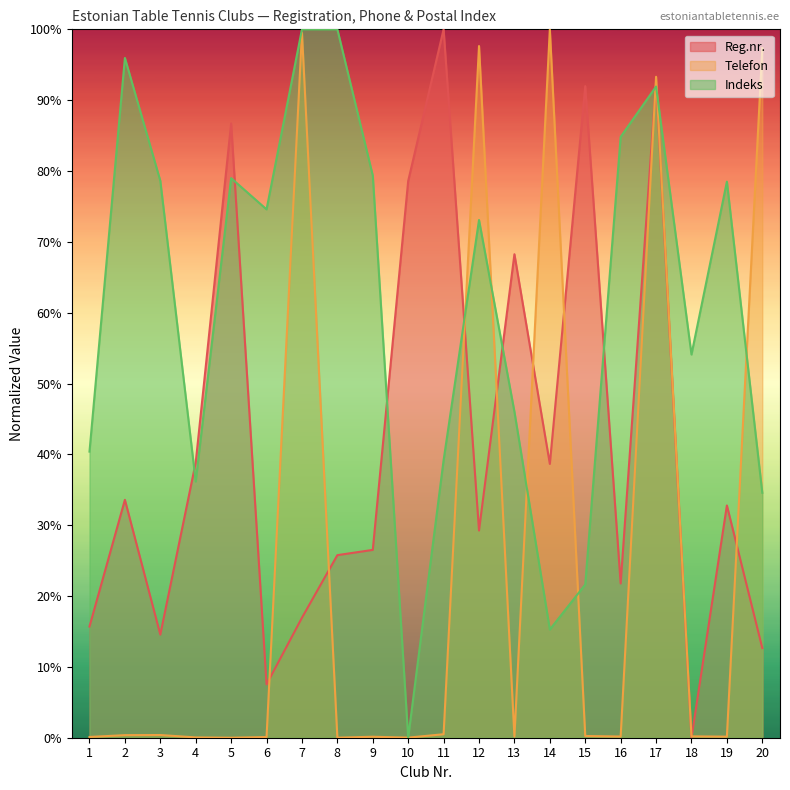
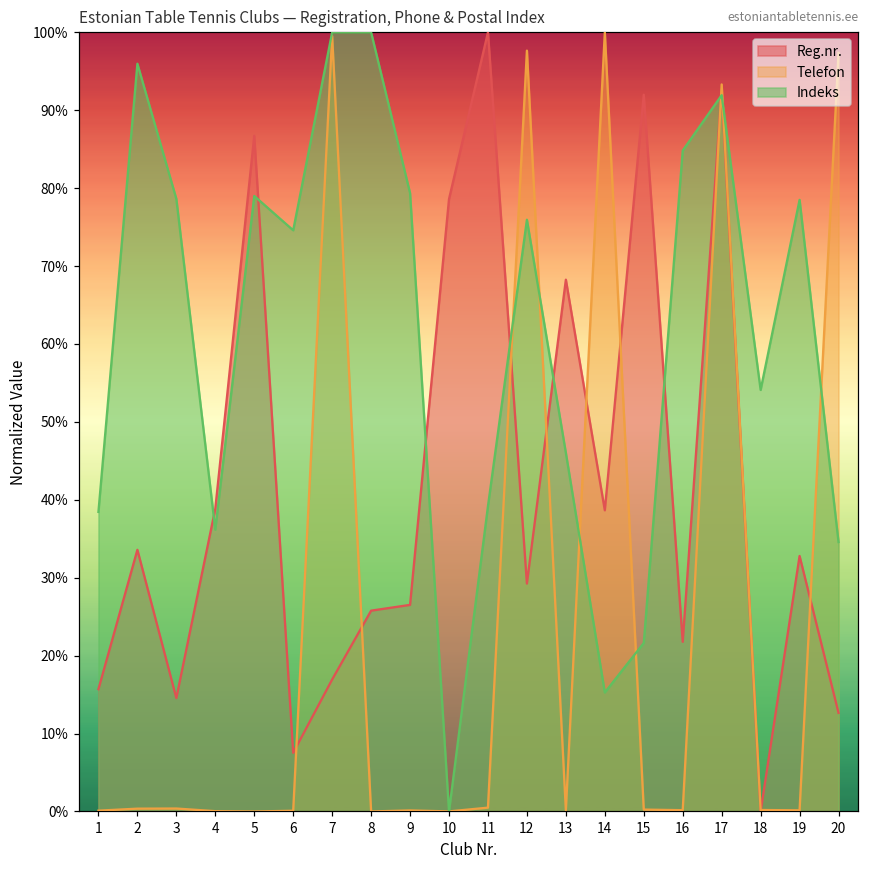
Indeks, 1: 40% -> 38%
Indeks, 12: 73% -> 76%
